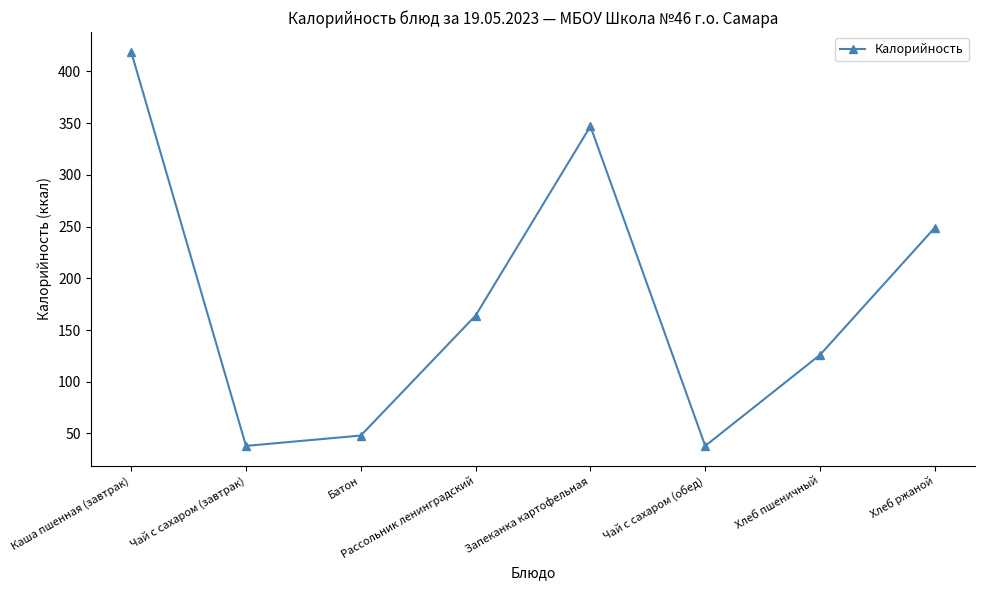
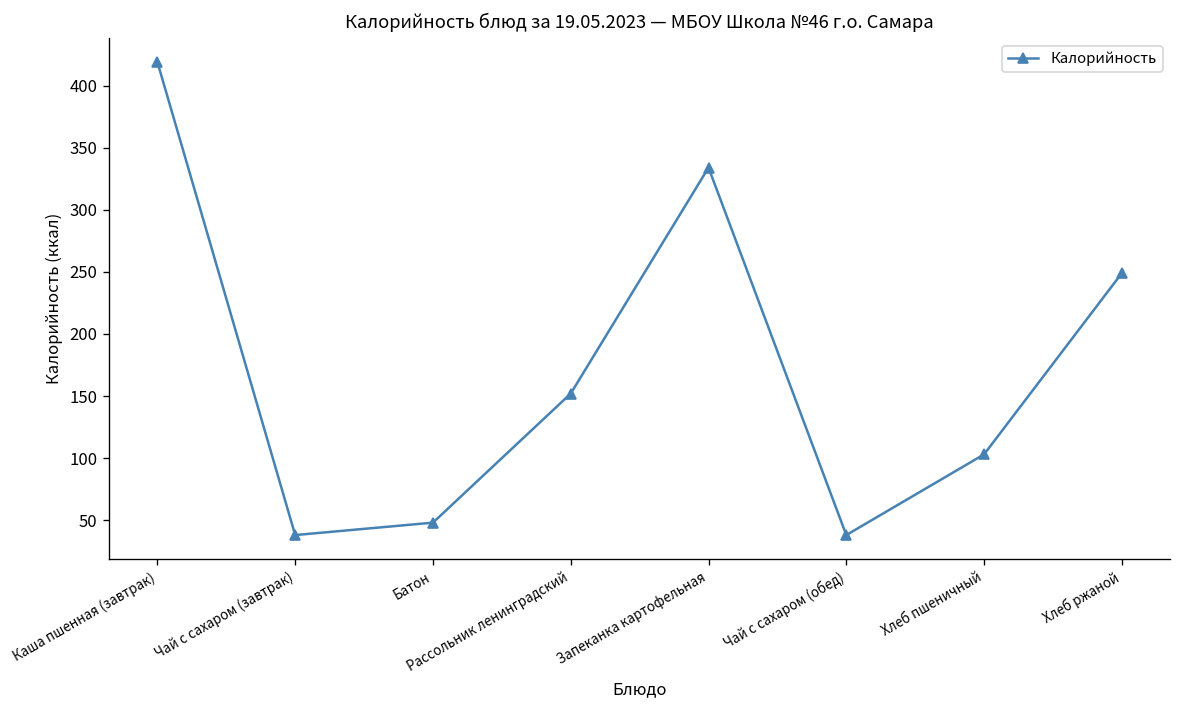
Рассольник ленинградский: 164 -> 152
Запеканка картофельная: 347 -> 334
Хлеб пшеничный: 126 -> 103
